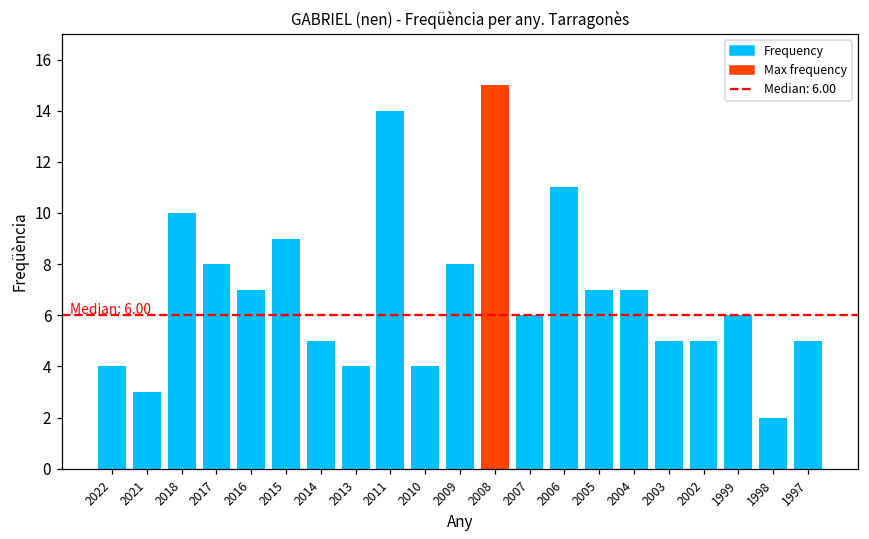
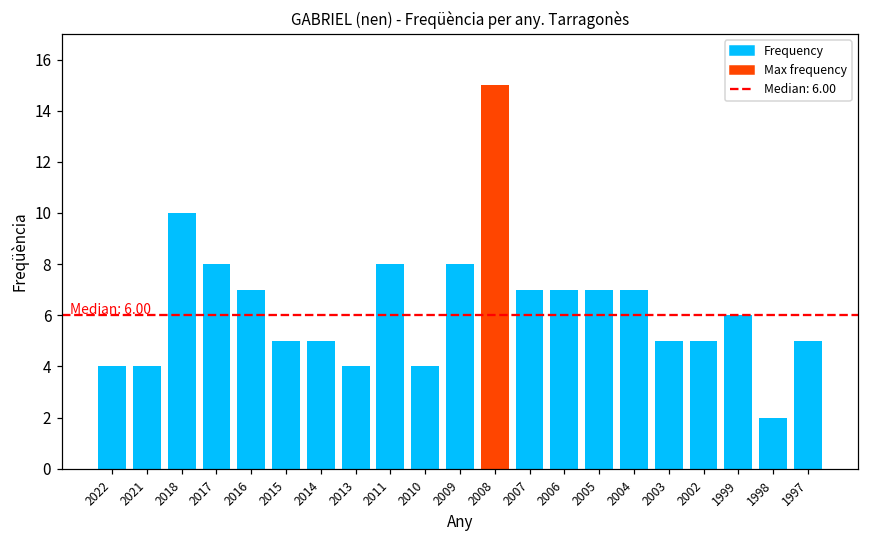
2021: 3 -> 4
2015: 9 -> 5
2011: 14 -> 8
2007: 6 -> 7
2006: 11 -> 7
